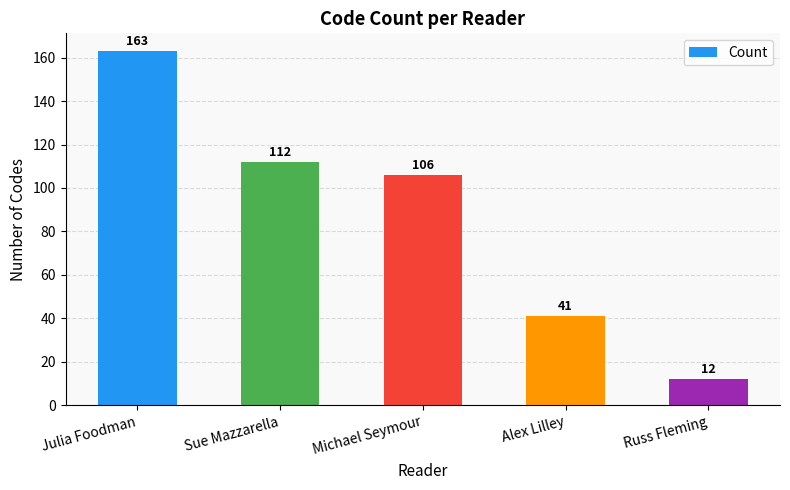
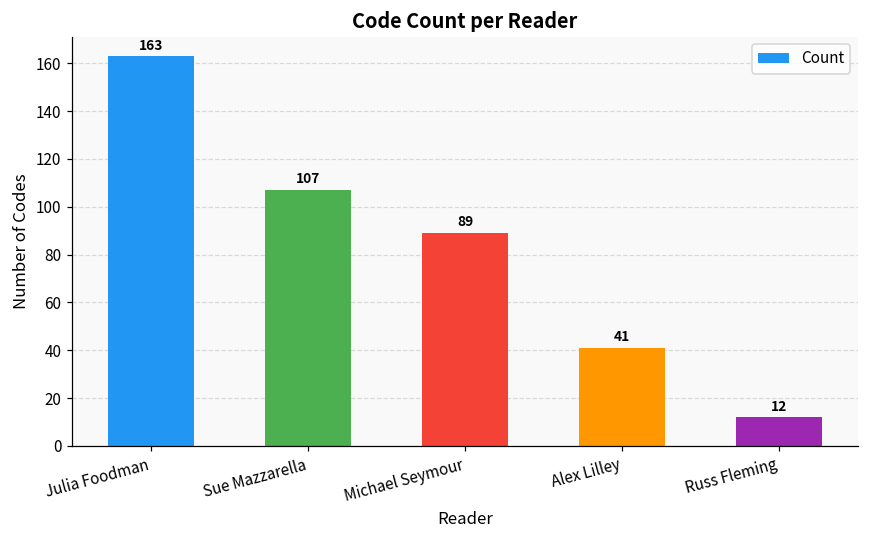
Sue Mazzarella: 112 -> 107
Michael Seymour: 106 -> 89
